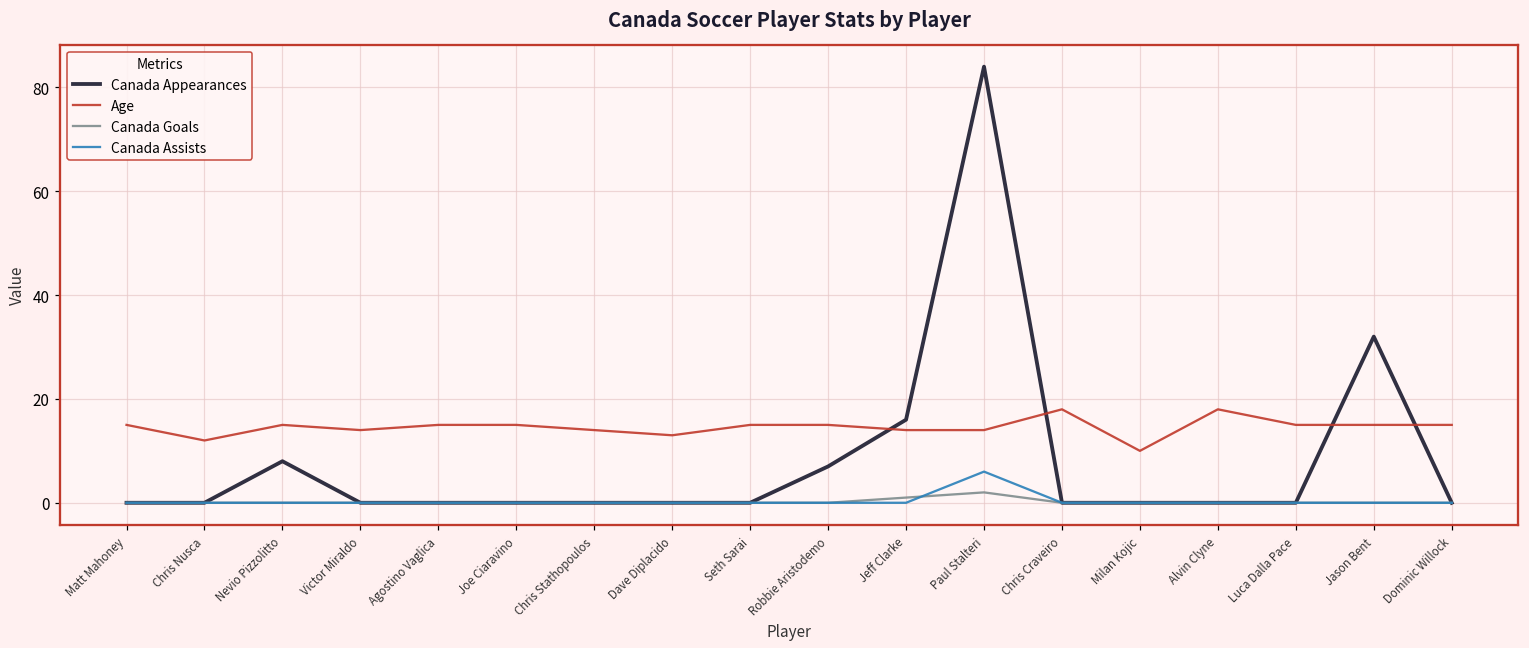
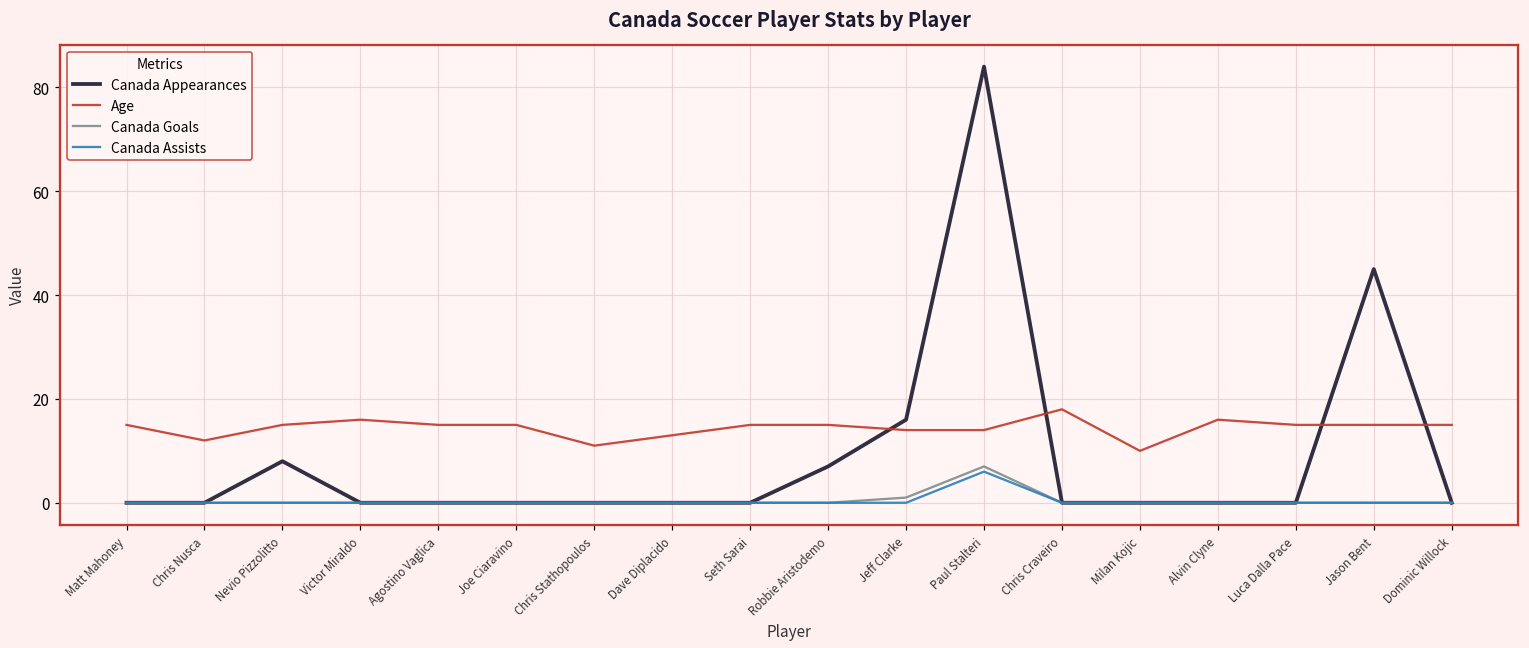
Age, Victor Miraldo: 14 -> 16
Age, Chris Stathopoulos: 14 -> 11
Canada Goals, Paul Stalteri: 2 -> 7
Age, Alvin Clyne: 18 -> 16
Canada Appearances, Jason Bent: 32 -> 45
